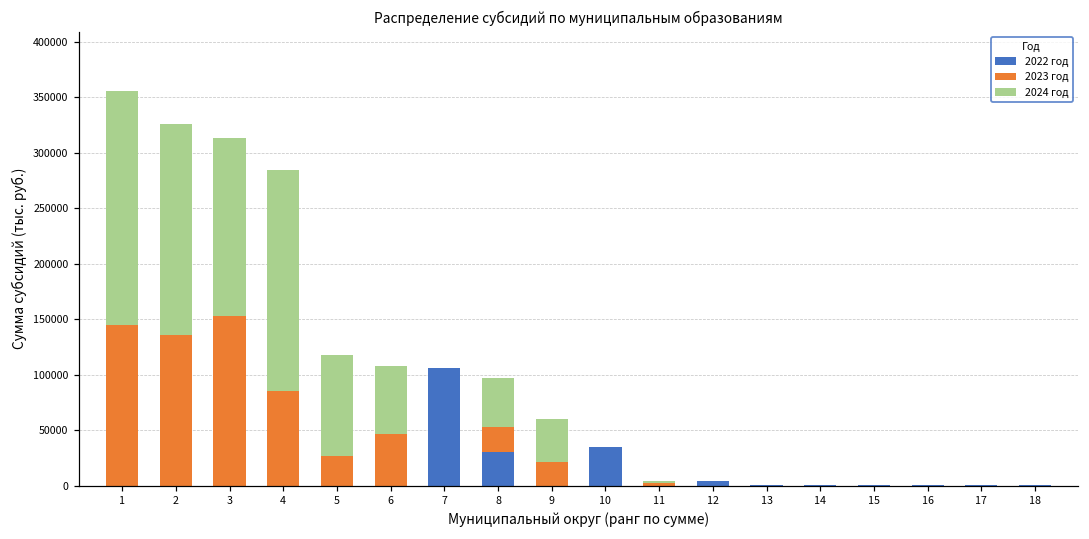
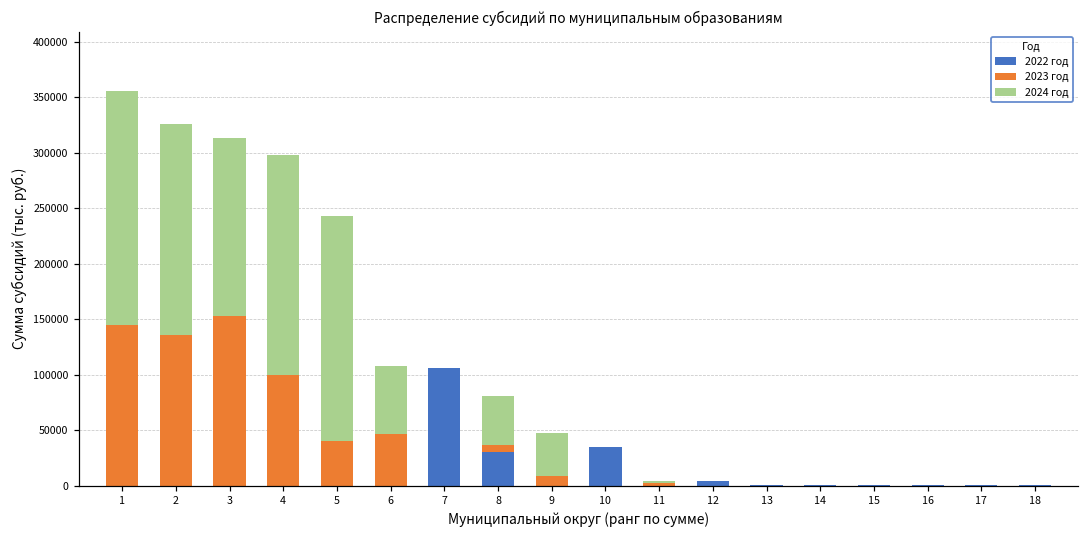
2023 год, 4: 86000 -> 100000
2023 год, 5: 27000 -> 40000
2024 год, 5: 90000 -> 203000
2023 год, 8: 23000 -> 7000
2023 год, 9: 21000 -> 8000
